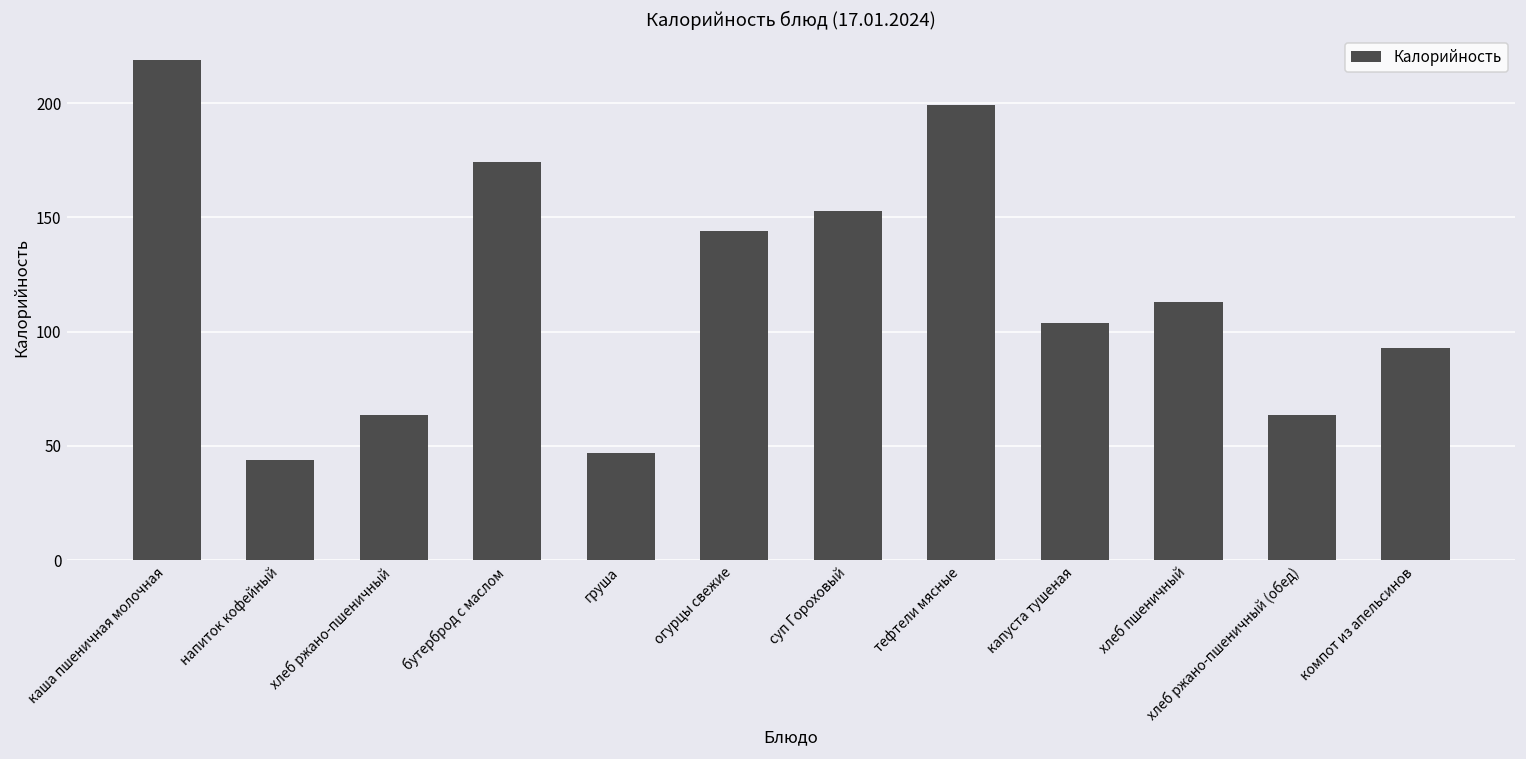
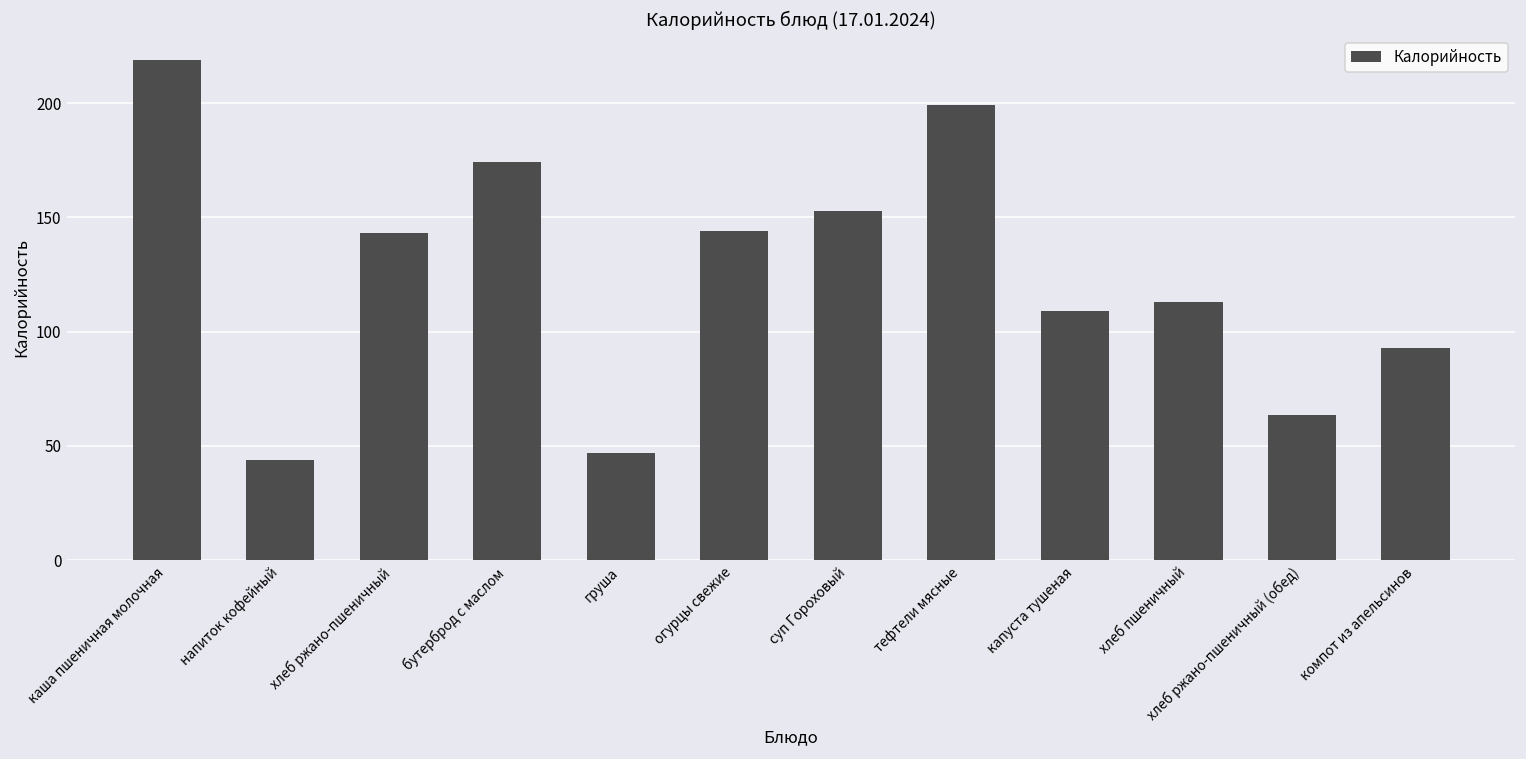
хлеб ржано-пшеничный: 63 -> 143
капуста тушеная: 104 -> 109
